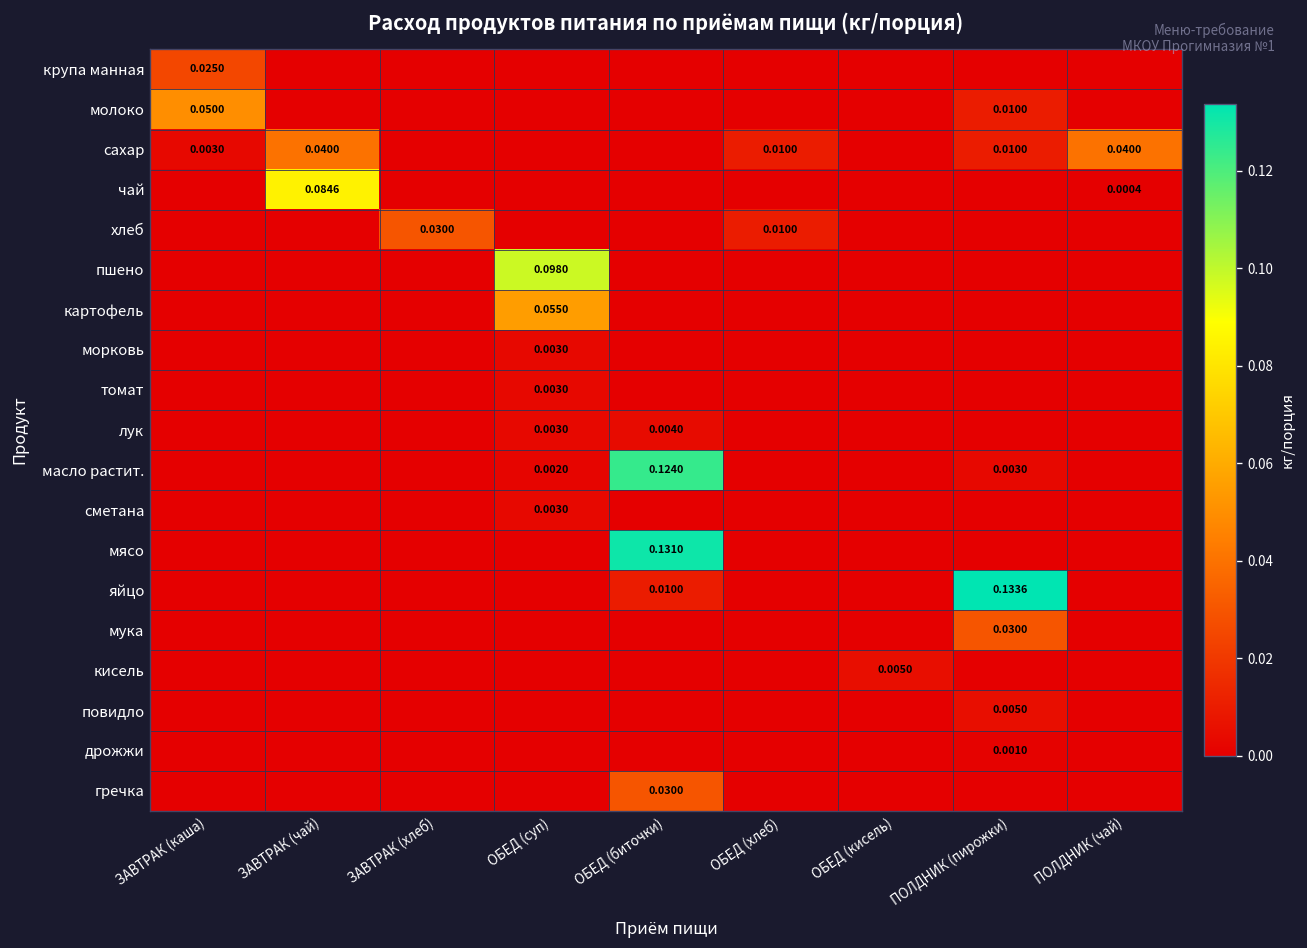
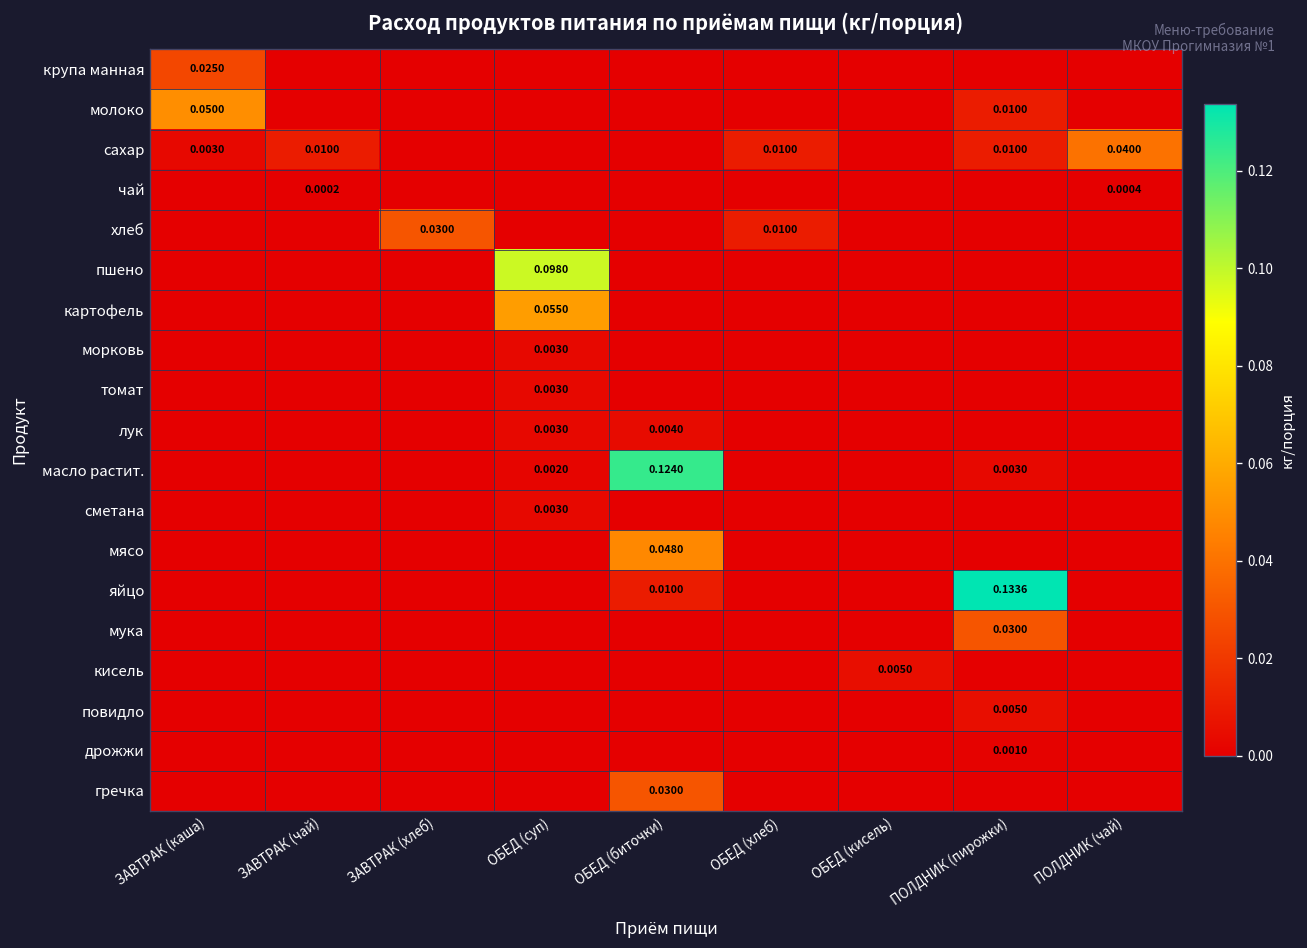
сахар, ЗАВТРАК (чай): 0.0400 -> 0.0100
чай, ЗАВТРАК (чай): 0.0846 -> 0.0002
мясо, ОБЕД (биточки): 0.1310 -> 0.0480
